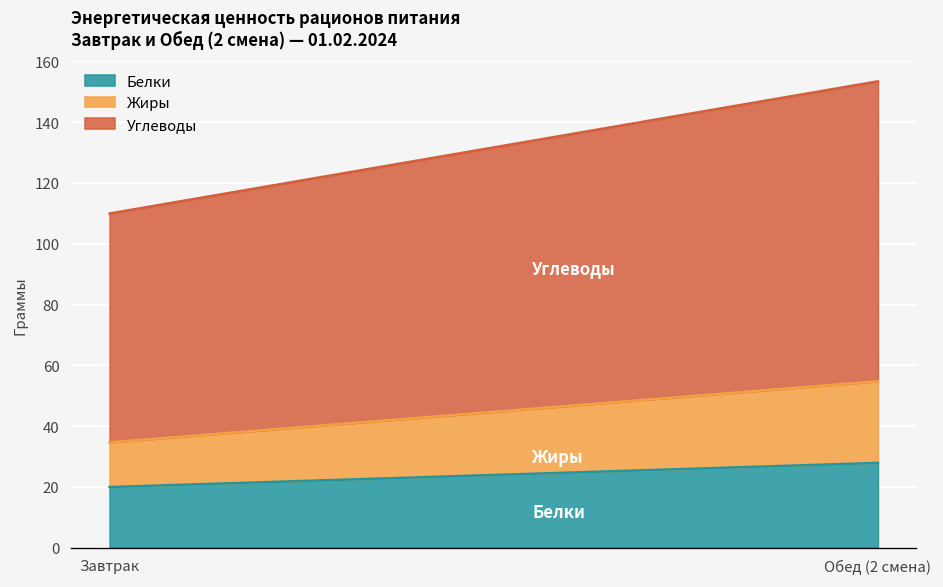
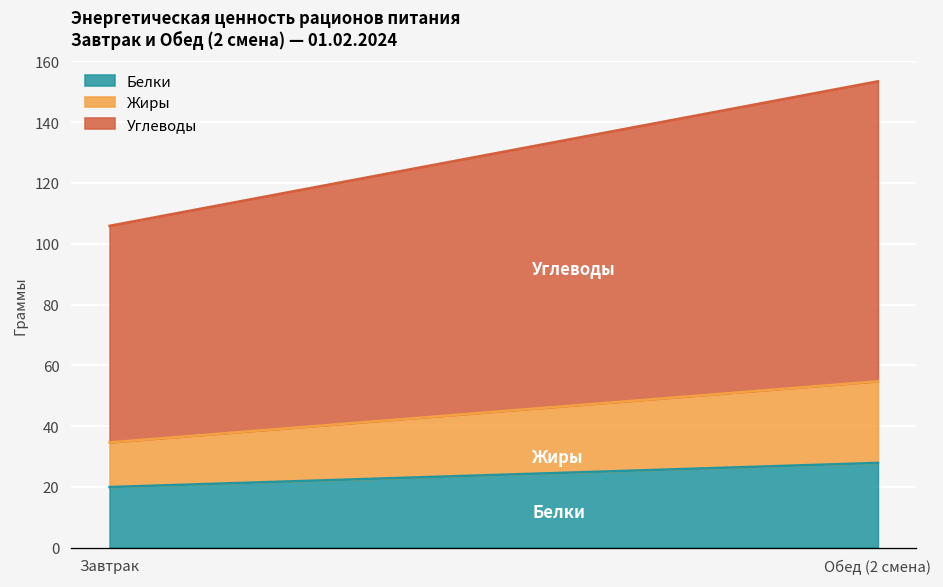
Углеводы, Завтрак: 75 -> 71
